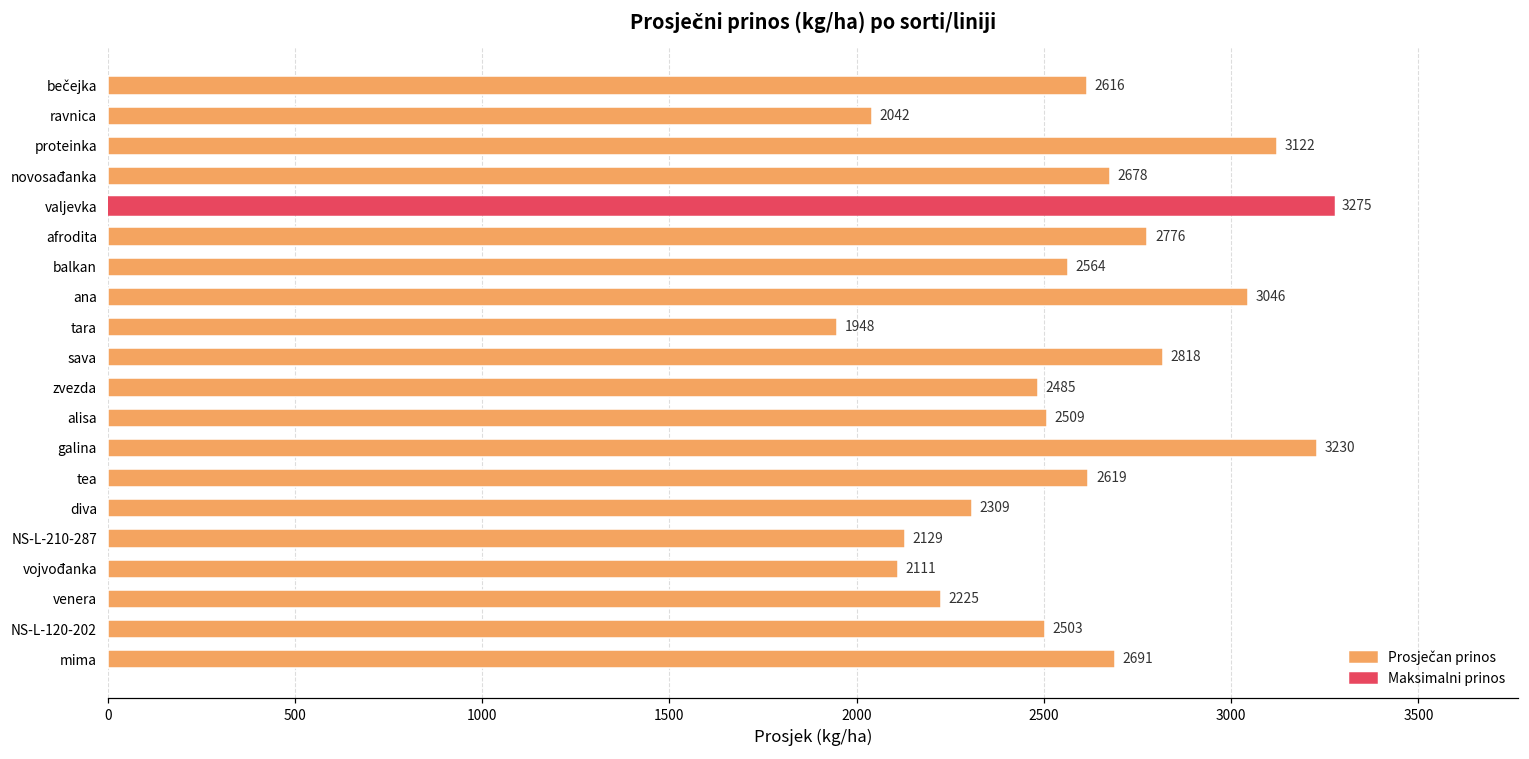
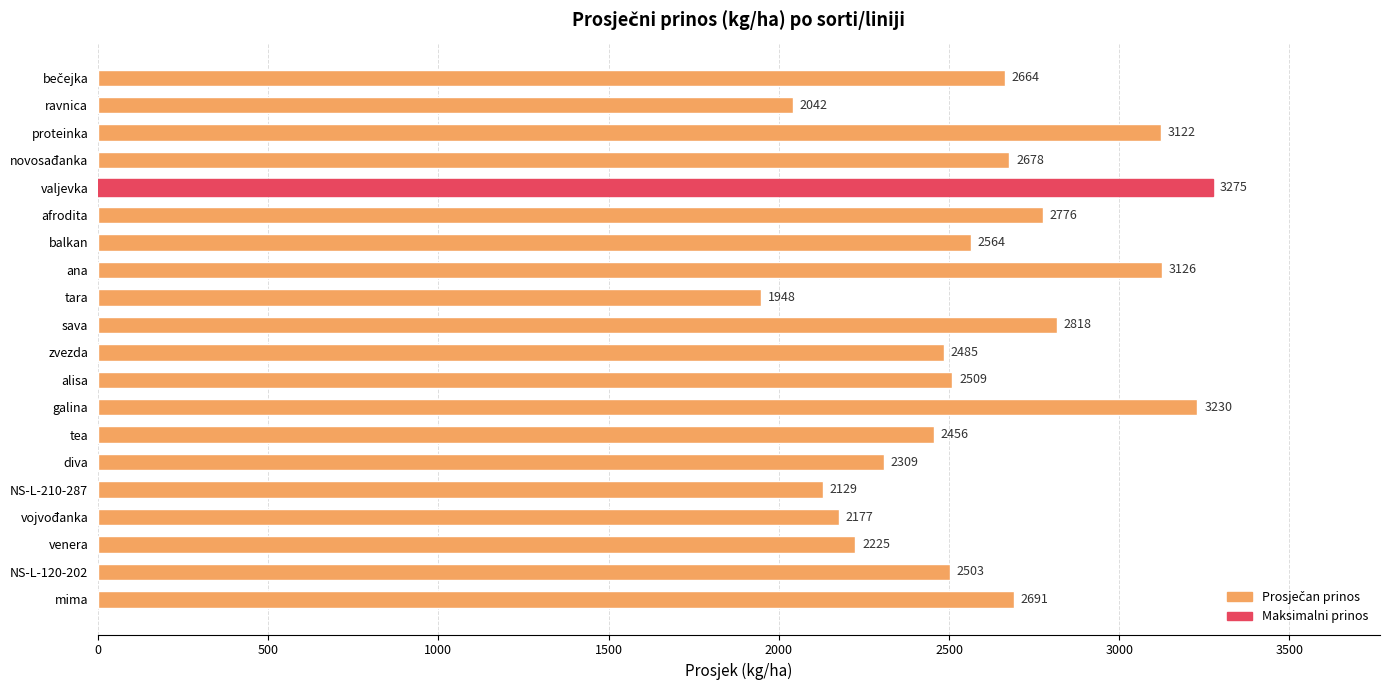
bečejka: 2616 -> 2664
ana: 3046 -> 3126
tea: 2619 -> 2456
vojvođanka: 2111 -> 2177
